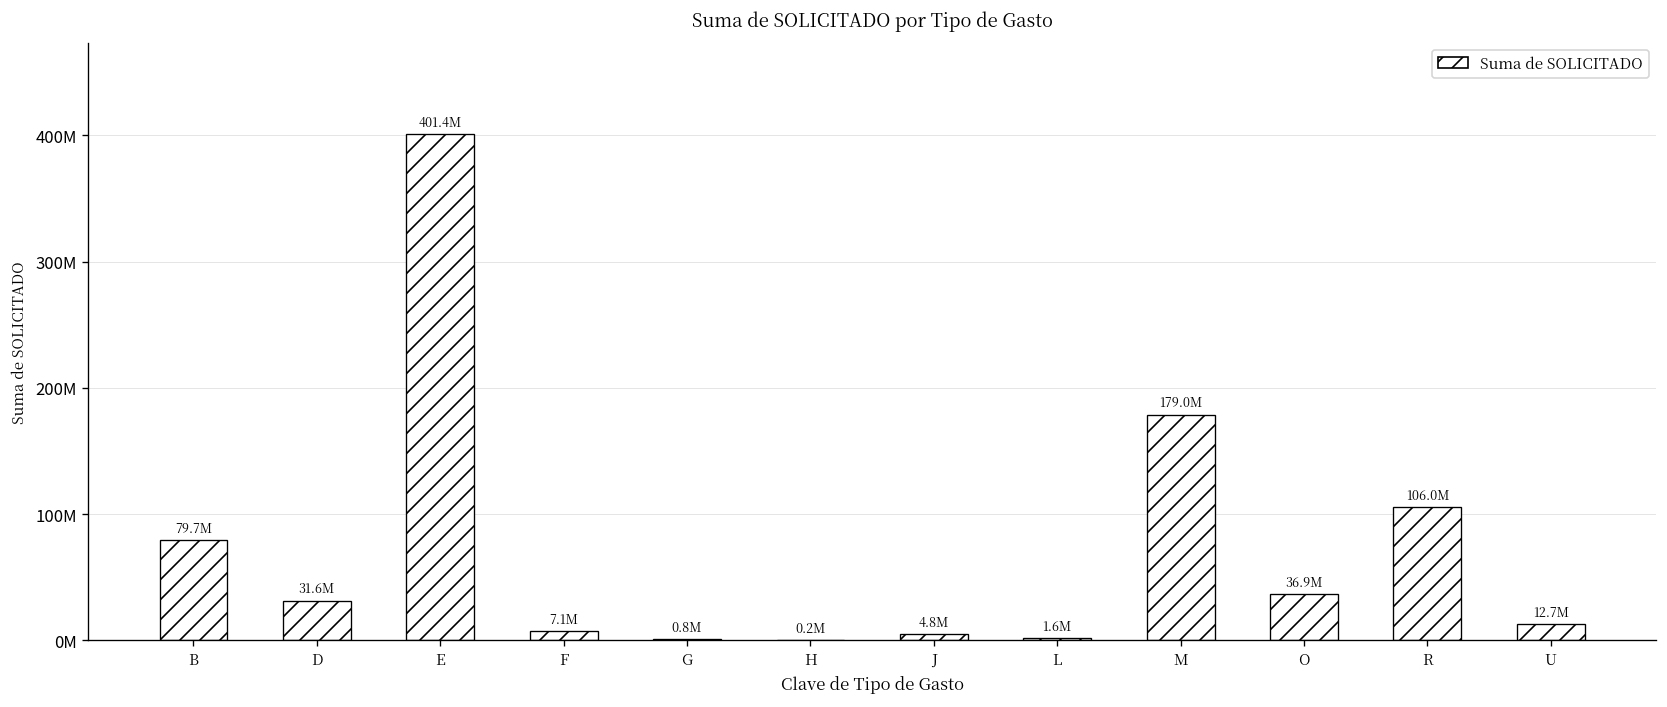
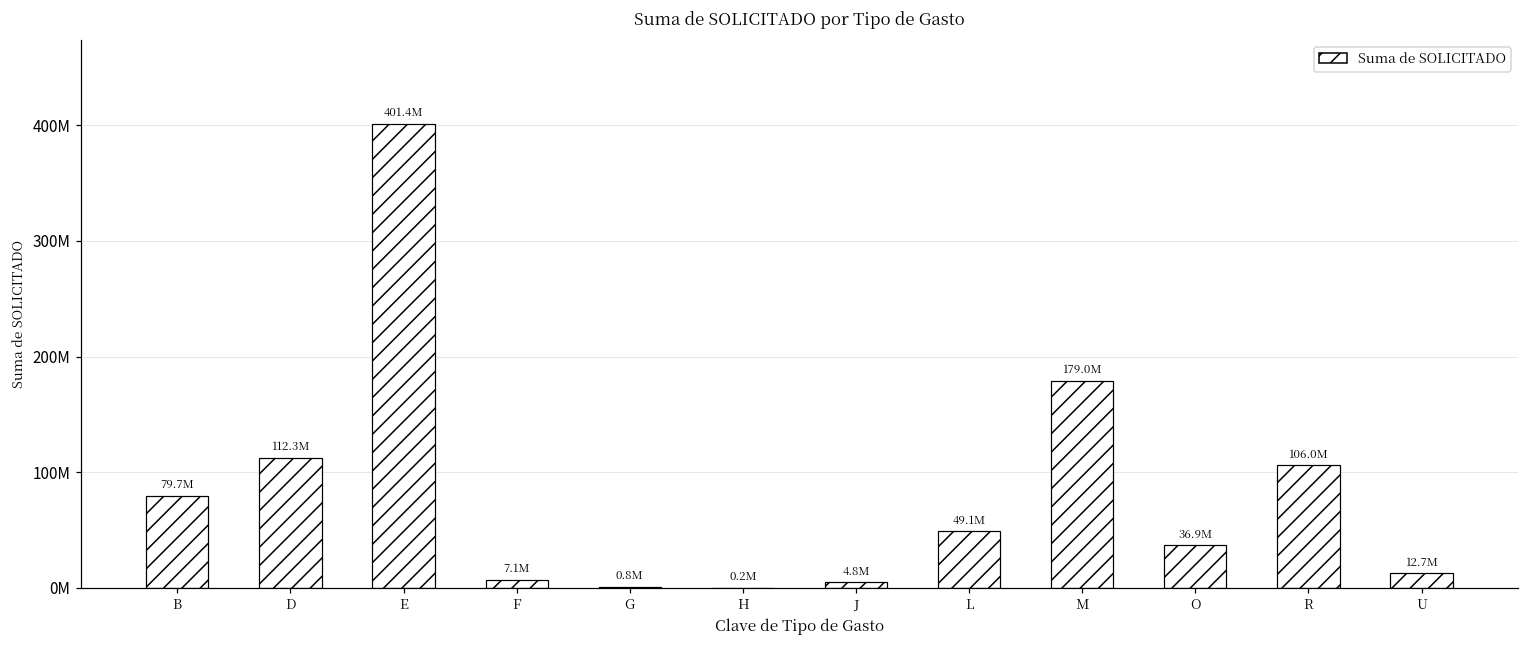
D: 31.6M -> 112.3M
L: 1.6M -> 49.1M
